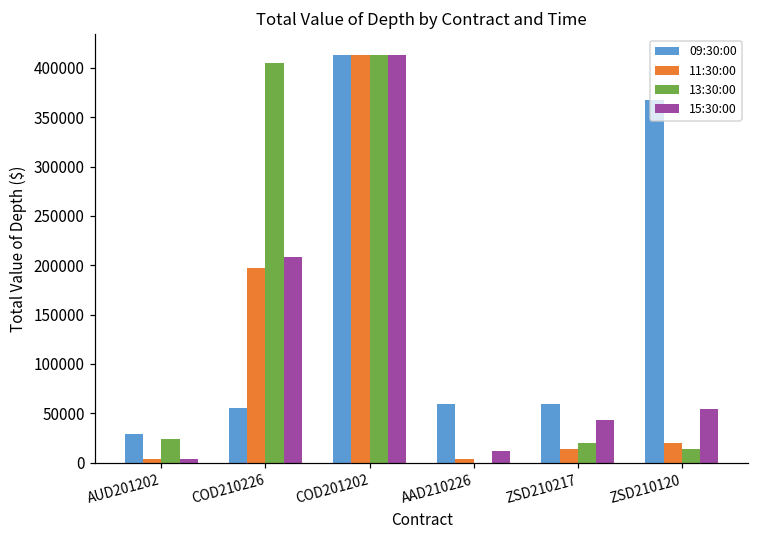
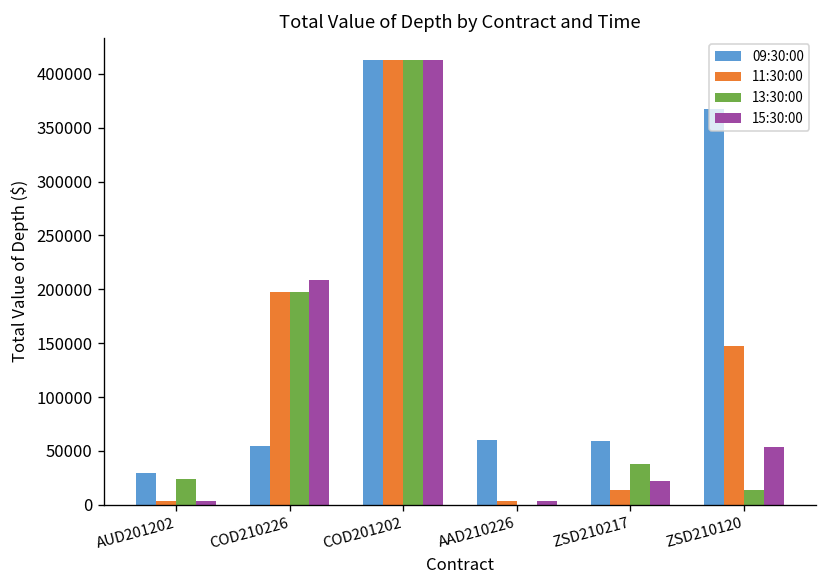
13:30:00, COD210226: 410000 -> 200000
15:30:00, AAD210226: 10000 -> 0
13:30:00, ZSD210217: 20000 -> 40000
15:30:00, ZSD210217: 40000 -> 20000
11:30:00, ZSD210120: 20000 -> 150000
